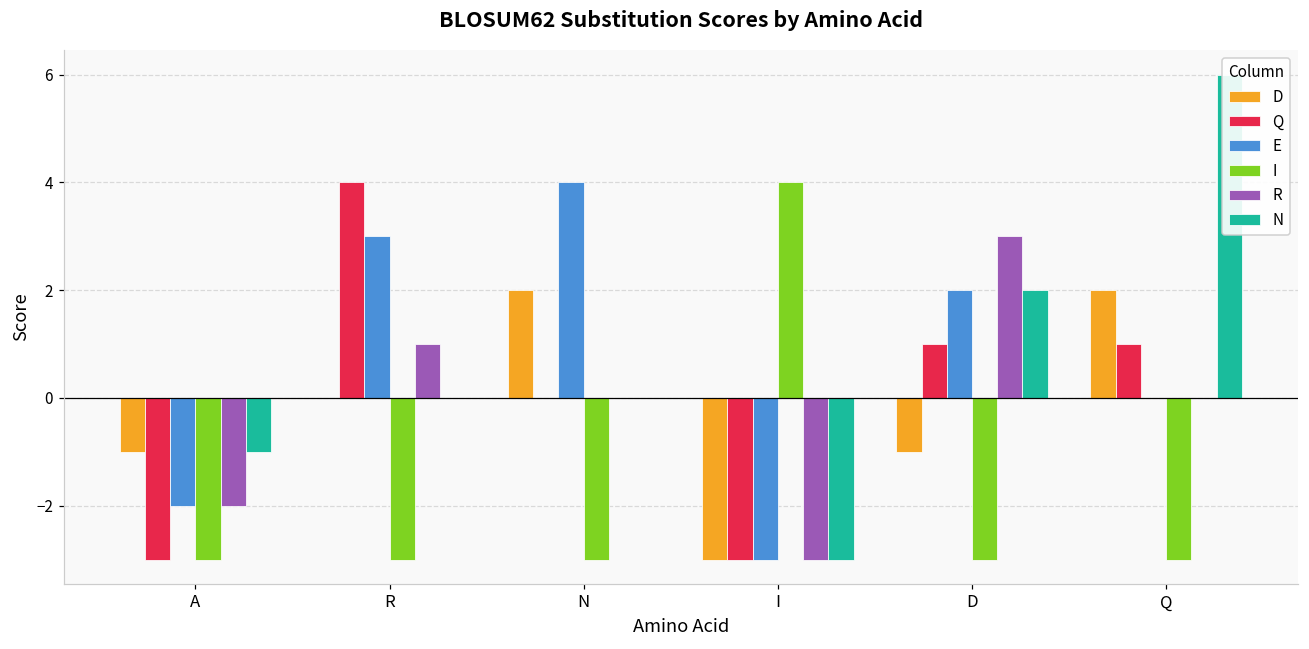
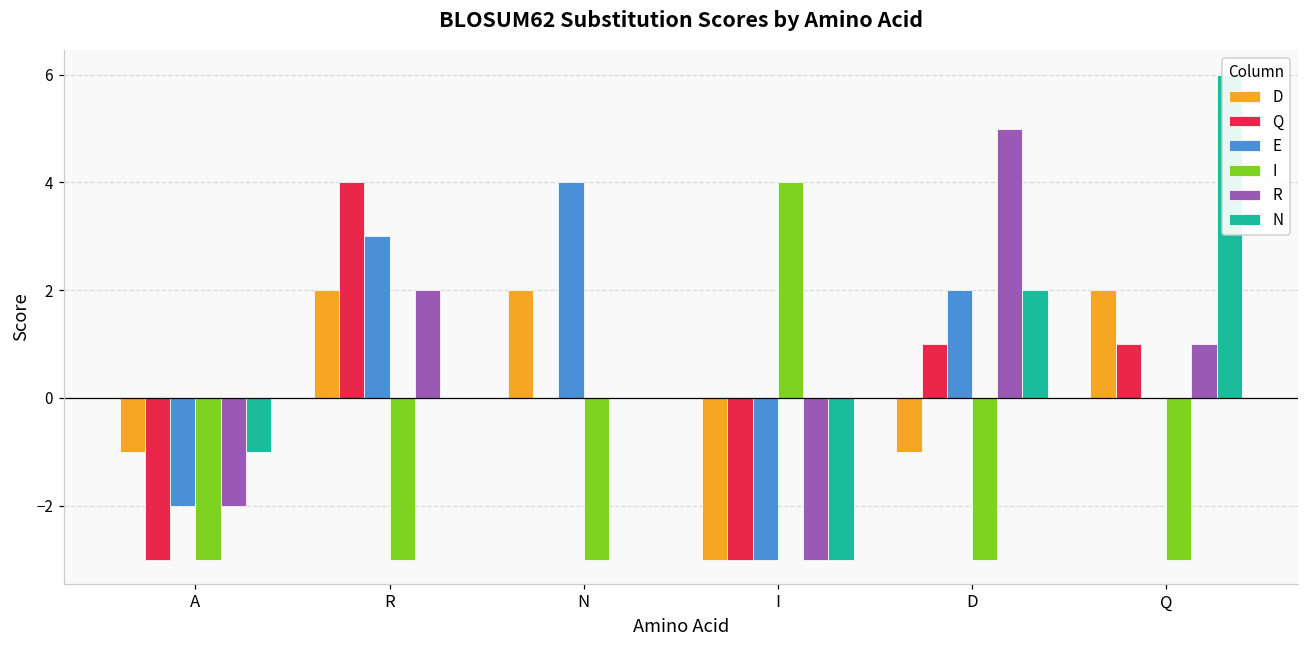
D, R: 0 -> 2
R, R: 1 -> 2
R, D: 3 -> 5
R, Q: 0 -> 1
